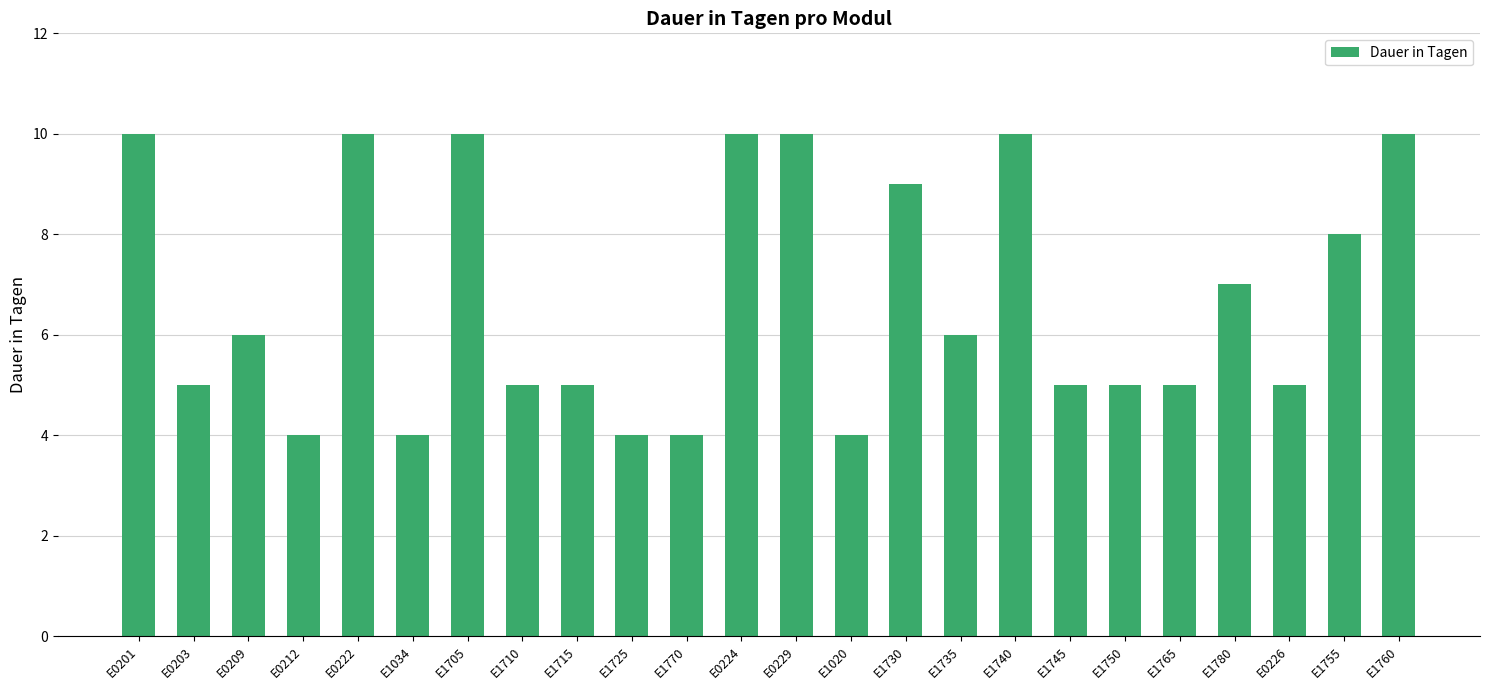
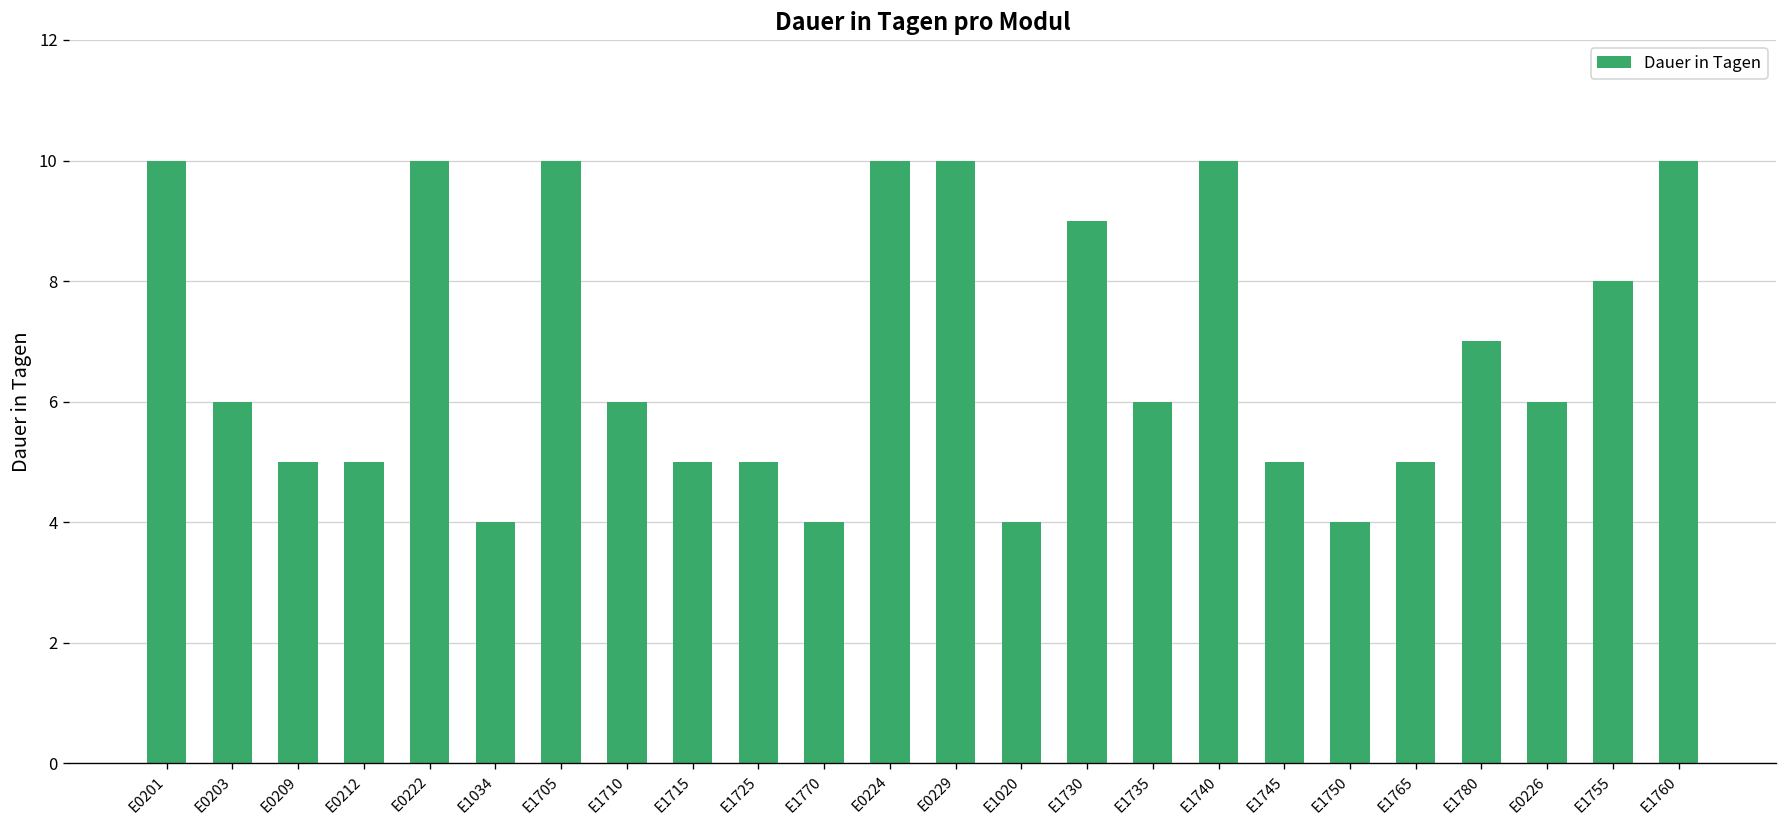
E0203: 5 -> 6
E0209: 6 -> 5
E0212: 4 -> 5
E1710: 5 -> 6
E1725: 4 -> 5
E1750: 5 -> 4
E0226: 5 -> 6
